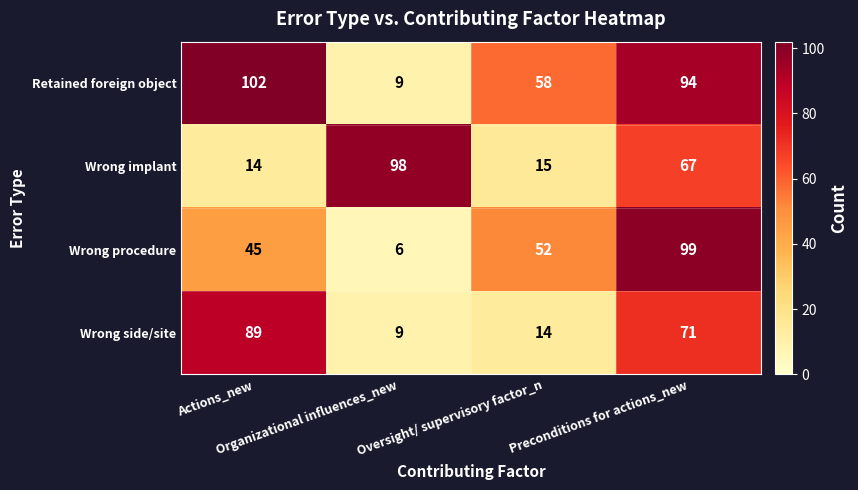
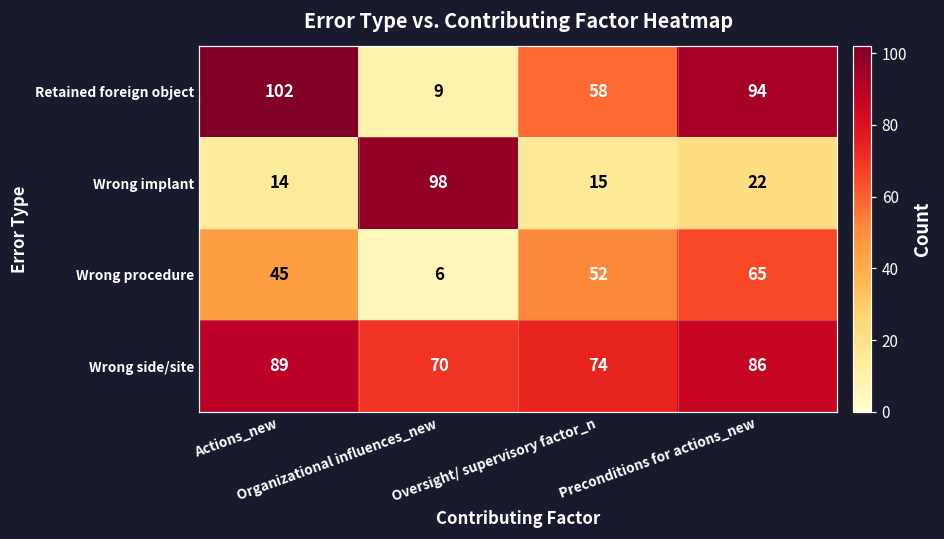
Wrong implant, Preconditions for actions_new: 67 -> 22
Wrong procedure, Preconditions for actions_new: 99 -> 65
Wrong side/site, Organizational influences_new: 9 -> 70
Wrong side/site, Oversight/ supervisory factor_n: 14 -> 74
Wrong side/site, Preconditions for actions_new: 71 -> 86
